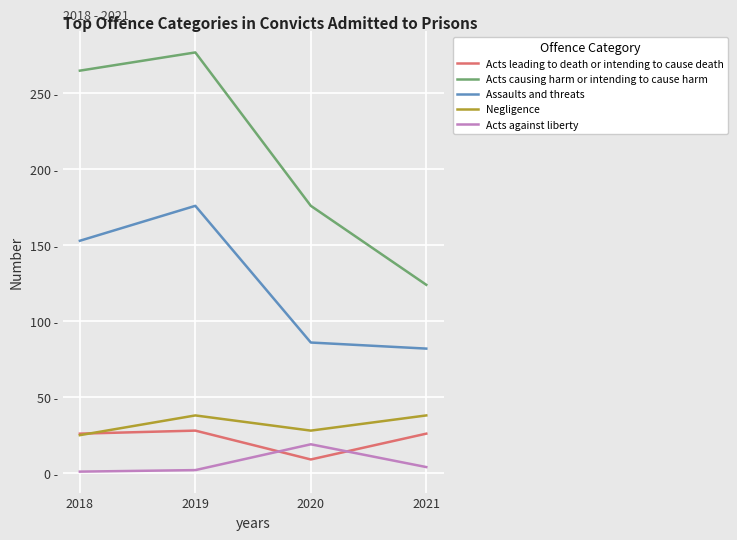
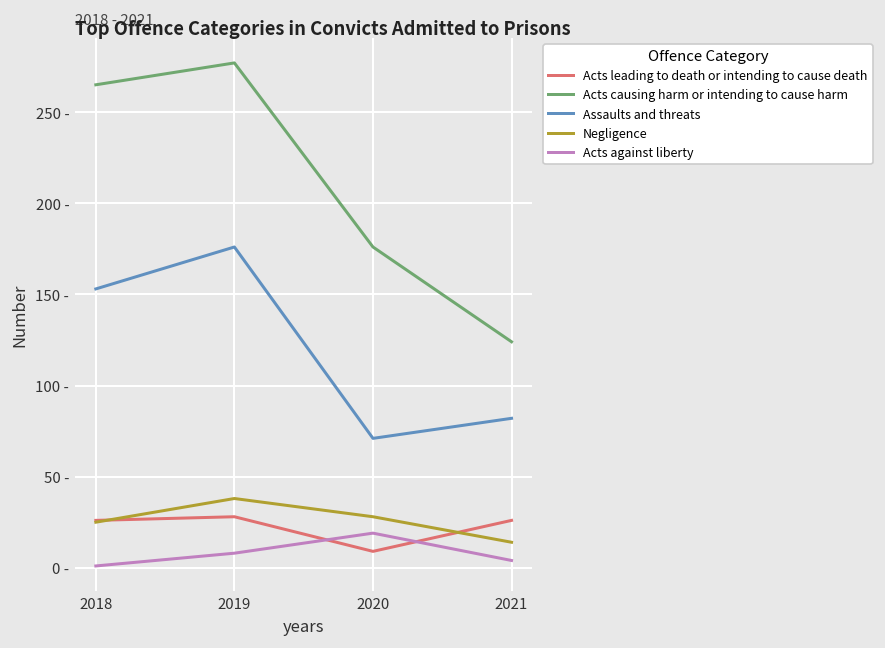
Acts against liberty, 2019: 2 - -> 8 -
Assaults and threats, 2020: 86 - -> 71 -
Negligence, 2021: 38 - -> 14 -
